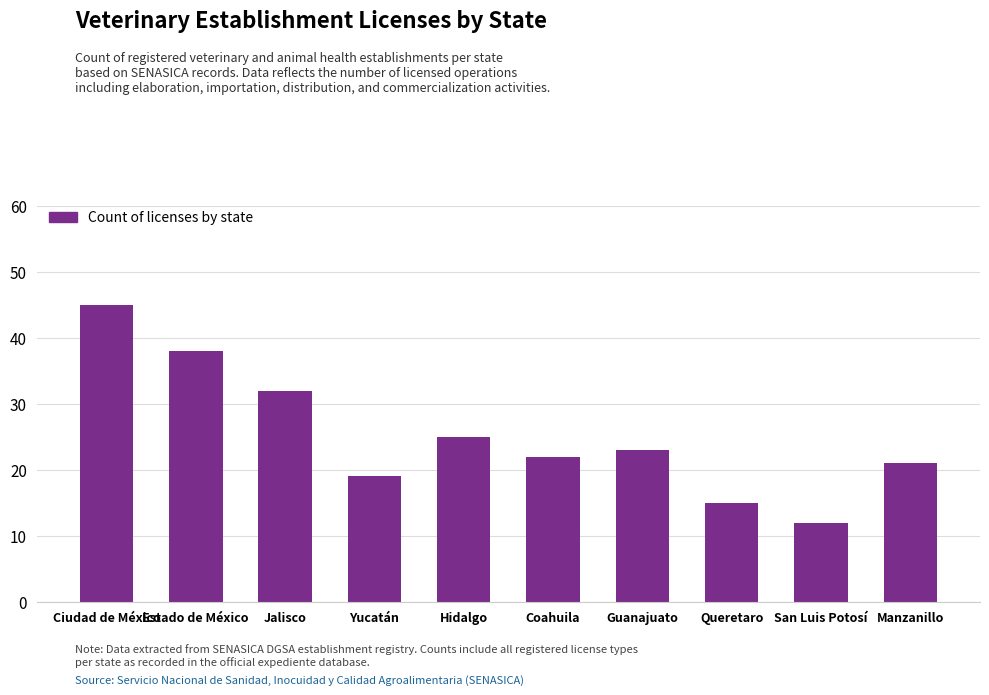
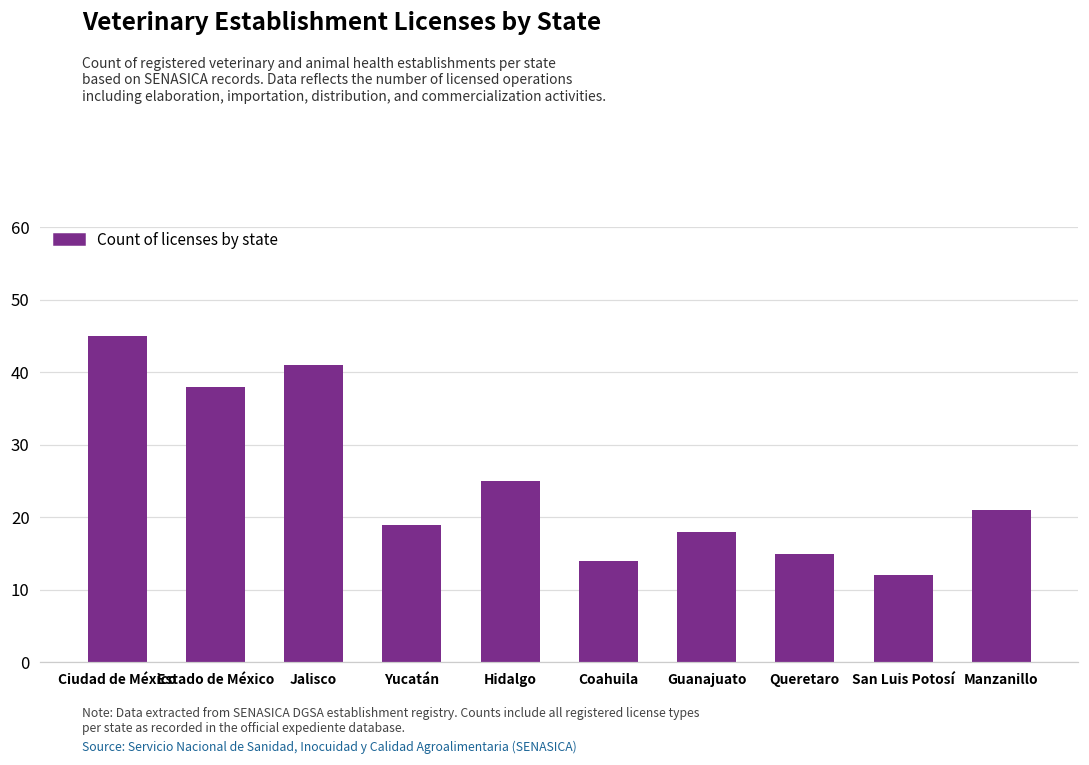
Jalisco: 32 -> 41
Coahuila: 22 -> 14
Guanajuato: 23 -> 18
